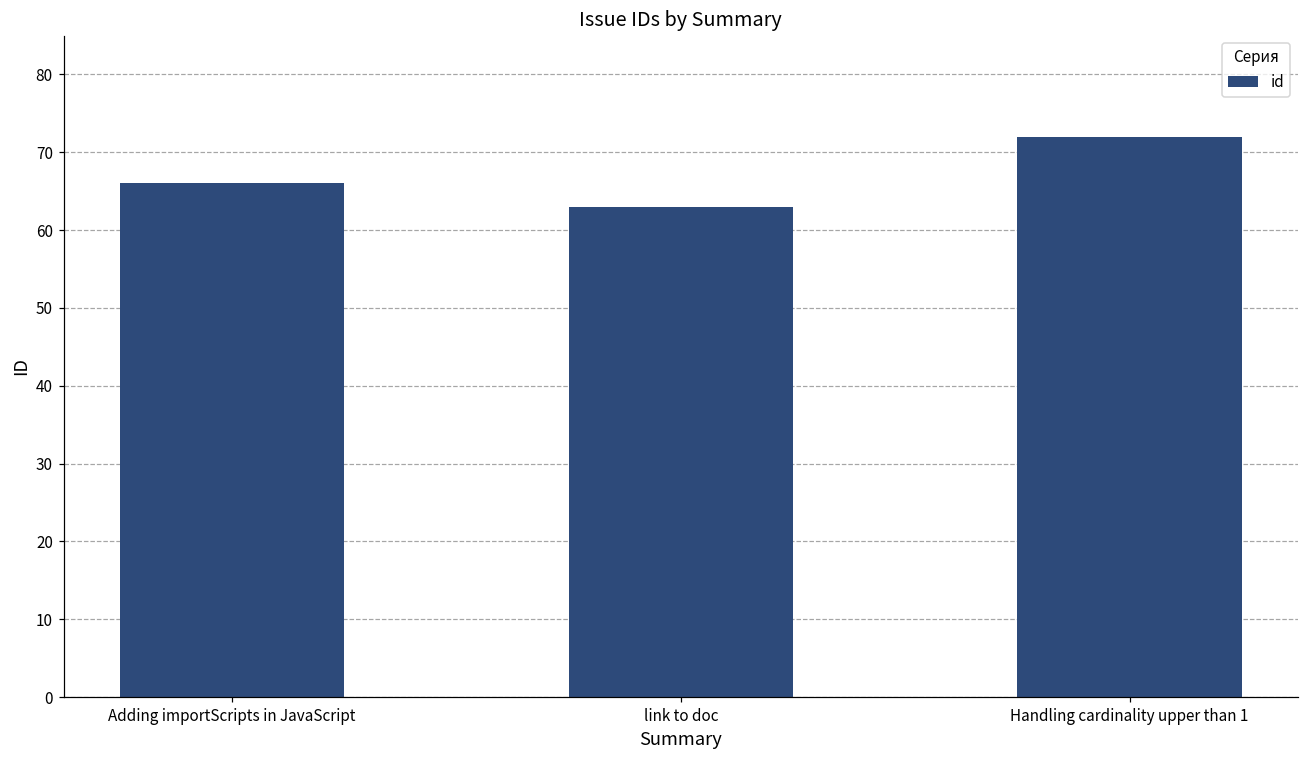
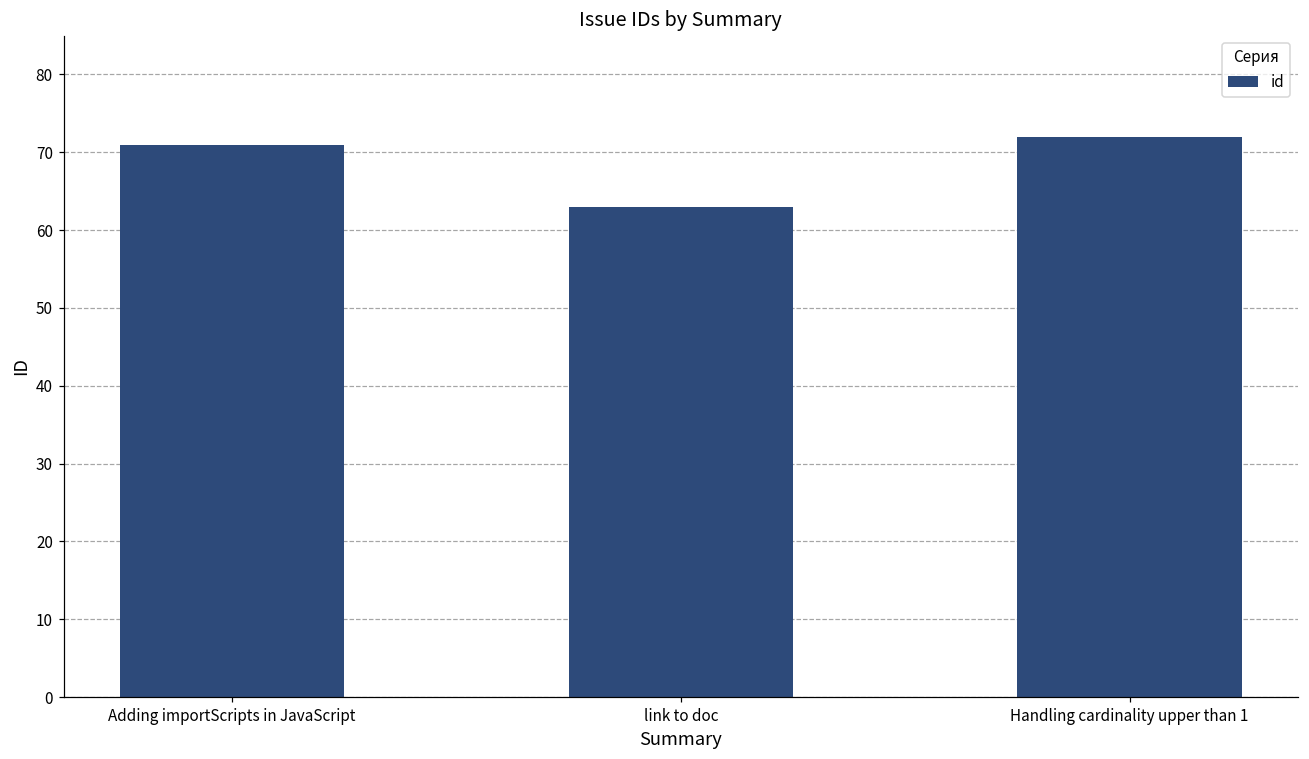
Adding importScripts in JavaScript: 66 -> 71
